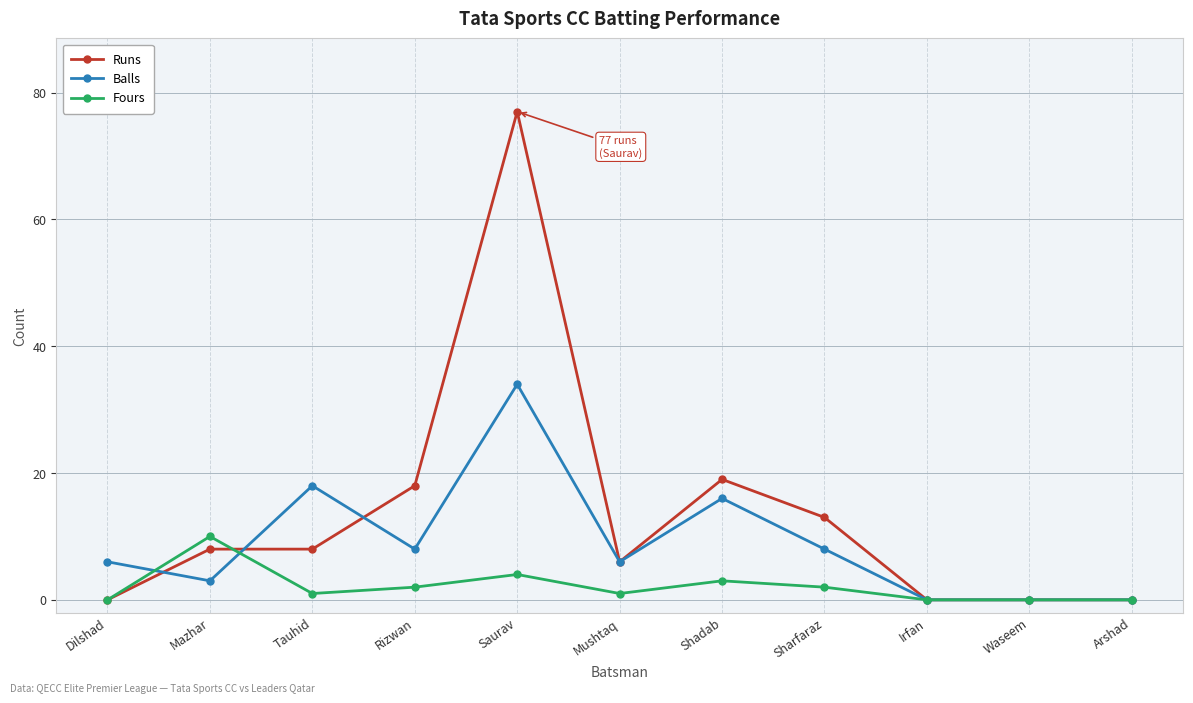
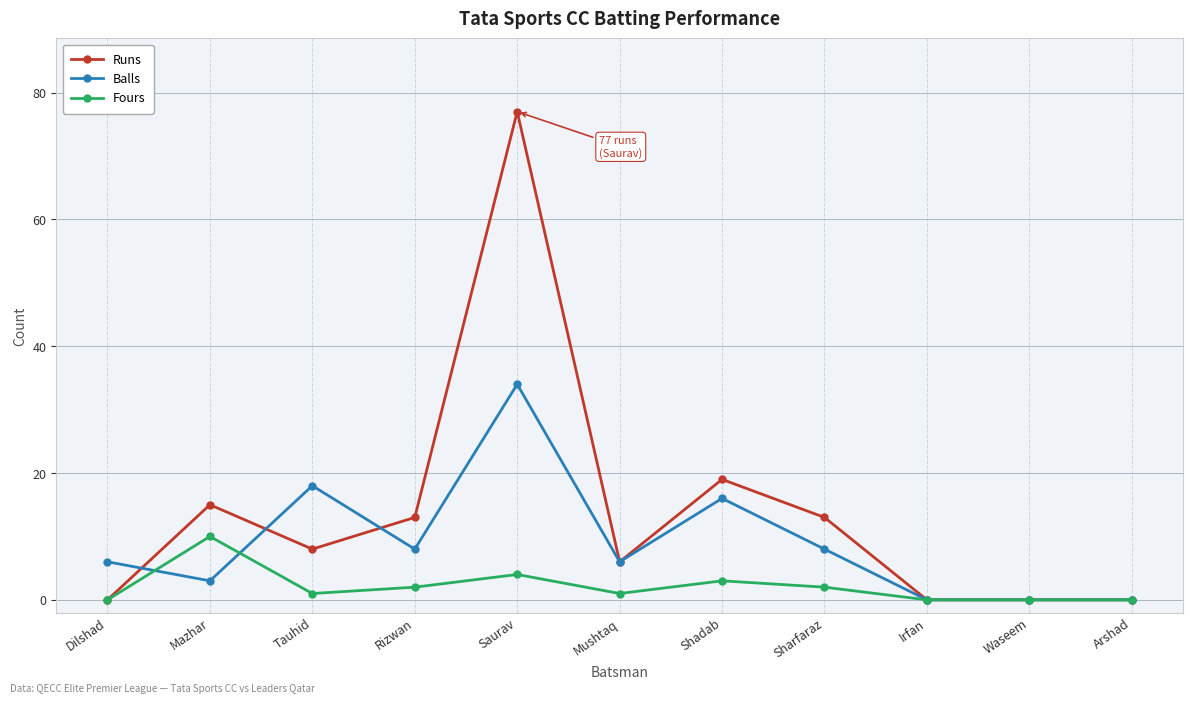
Runs, Mazhar: 8 -> 15
Runs, Rizwan: 18 -> 13
